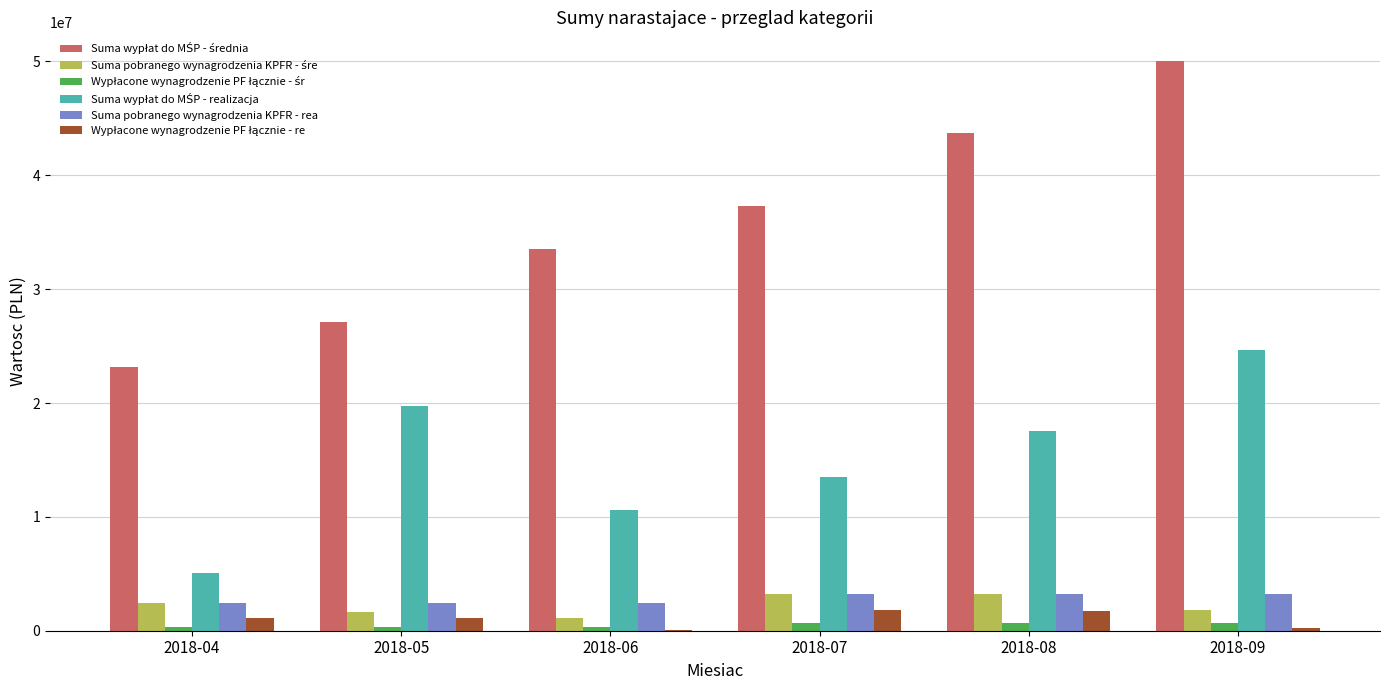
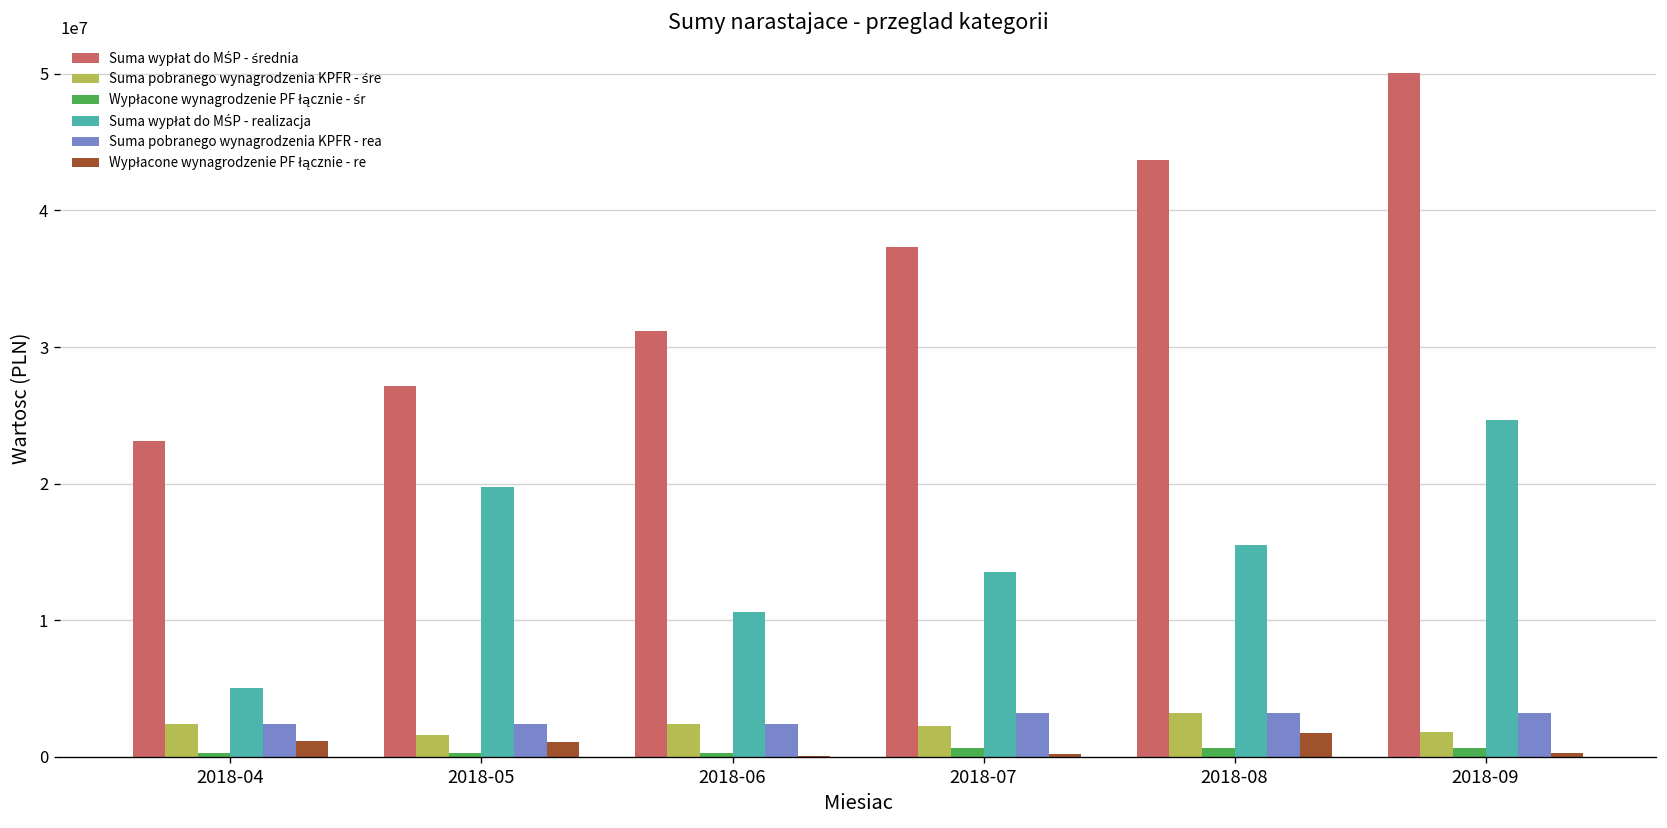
Suma wypłat do MŚP - średnia, 2018-06: 33500000 -> 31200000
Suma pobranego wynagrodzenia KPFR - śre, 2018-06: 1200000 -> 2400000
Suma pobranego wynagrodzenia KPFR - śre, 2018-07: 3200000 -> 2200000
Wypłacone wynagrodzenie PF łącznie - re, 2018-07: 1800000 -> 200000
Suma wypłat do MŚP - realizacja, 2018-08: 17500000 -> 15500000
